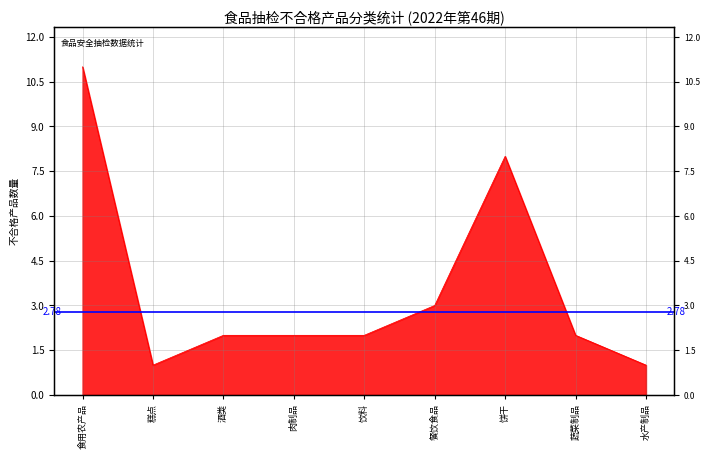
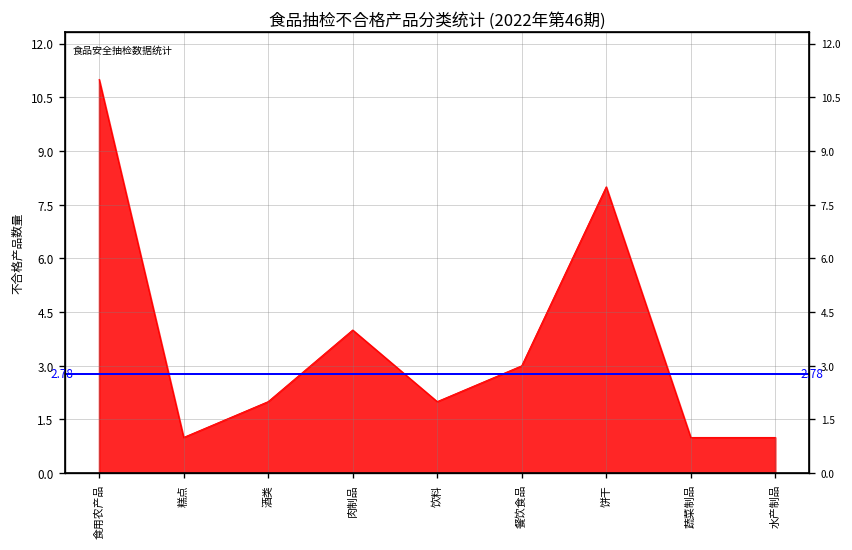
肉制品: 2 -> 4
蔬菜制品: 2 -> 1
